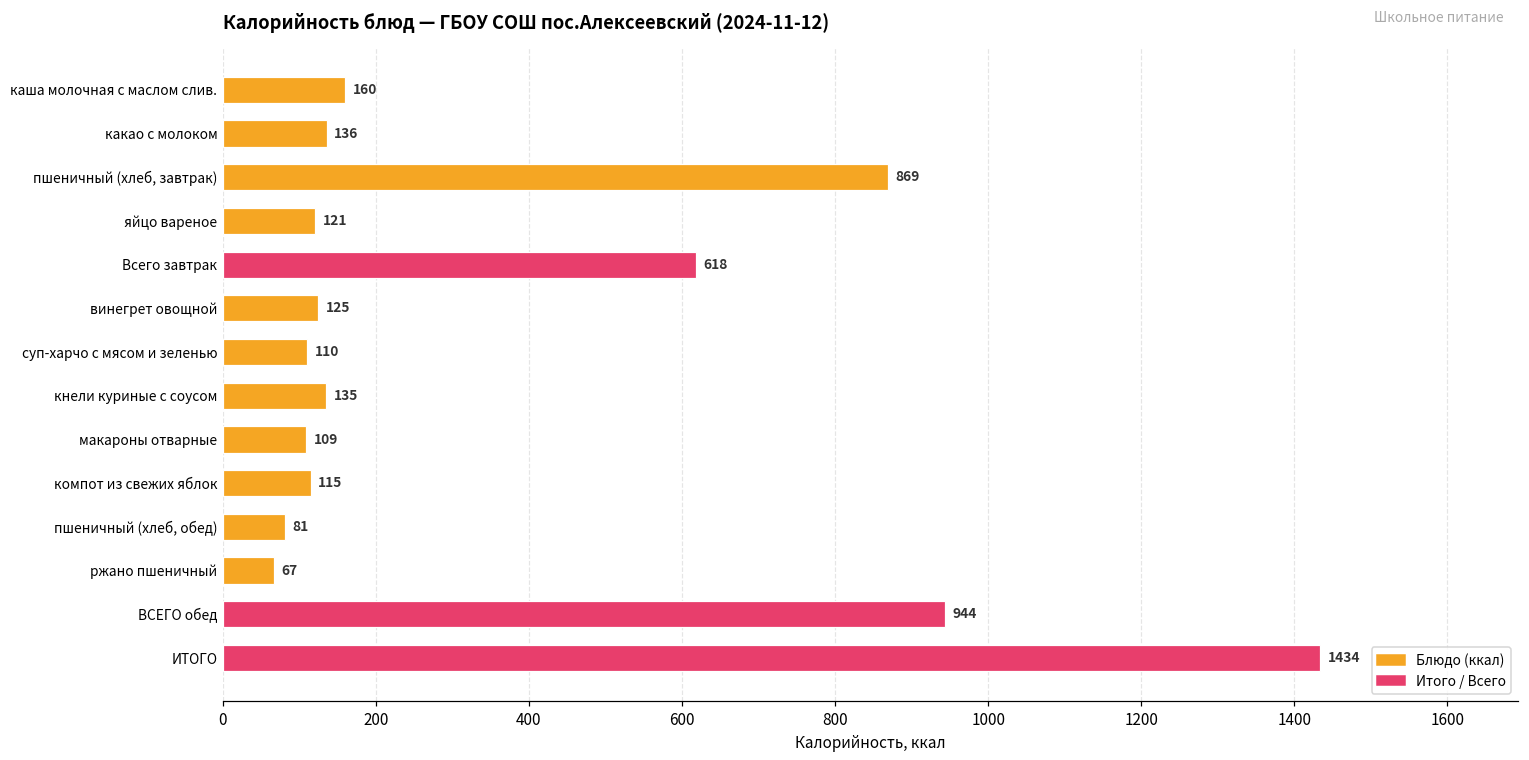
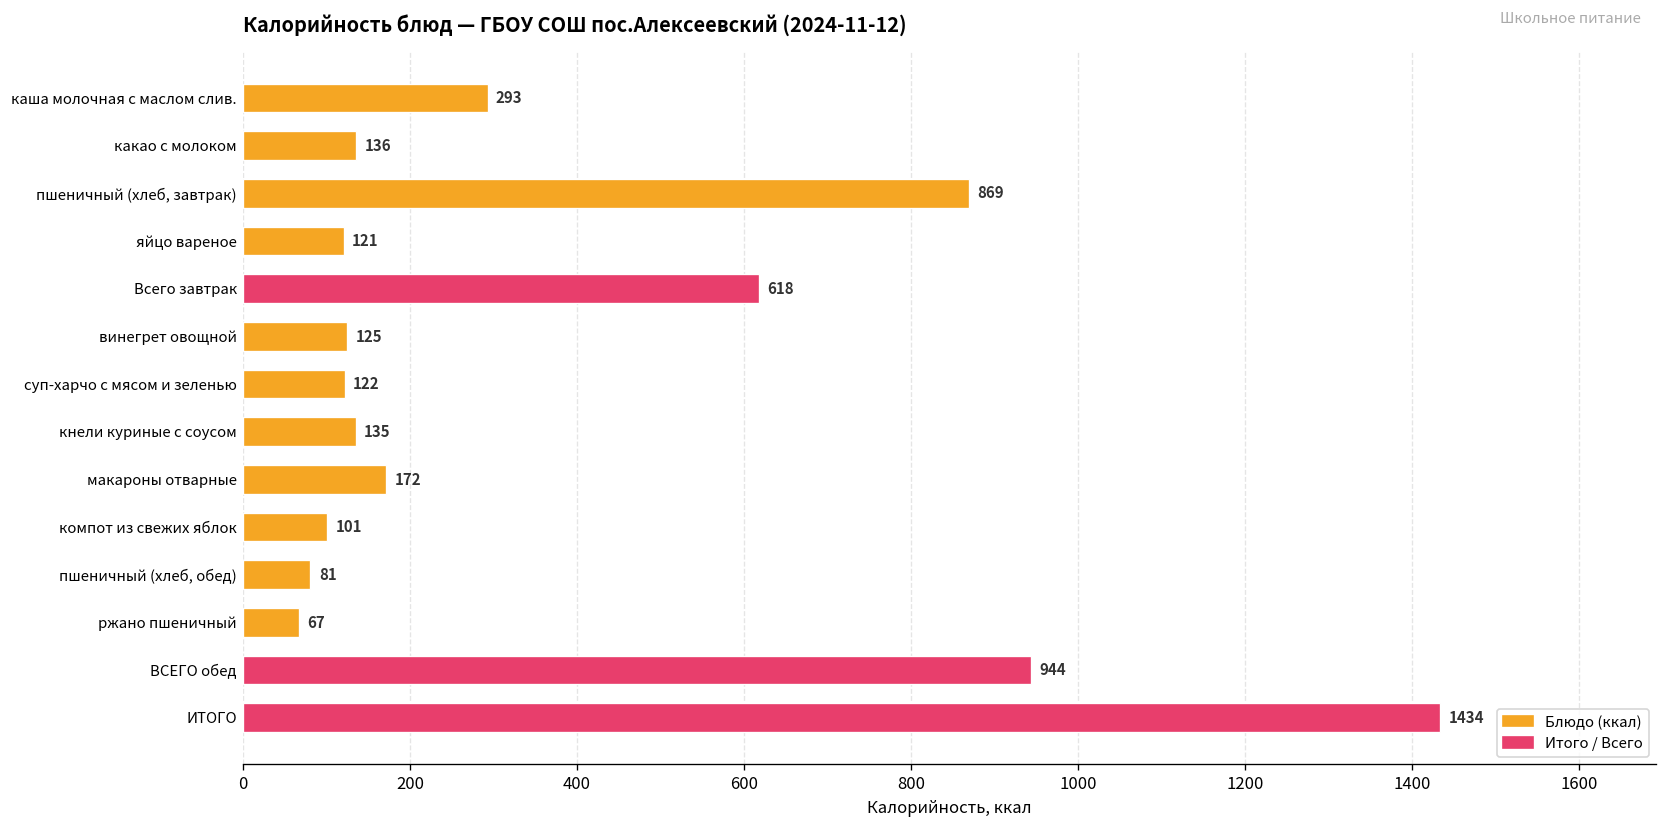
каша молочная с маслом слив.: 160 -> 293
суп-харчо с мясом и зеленью: 110 -> 122
макароны отварные: 109 -> 172
компот из свежих яблок: 115 -> 101
